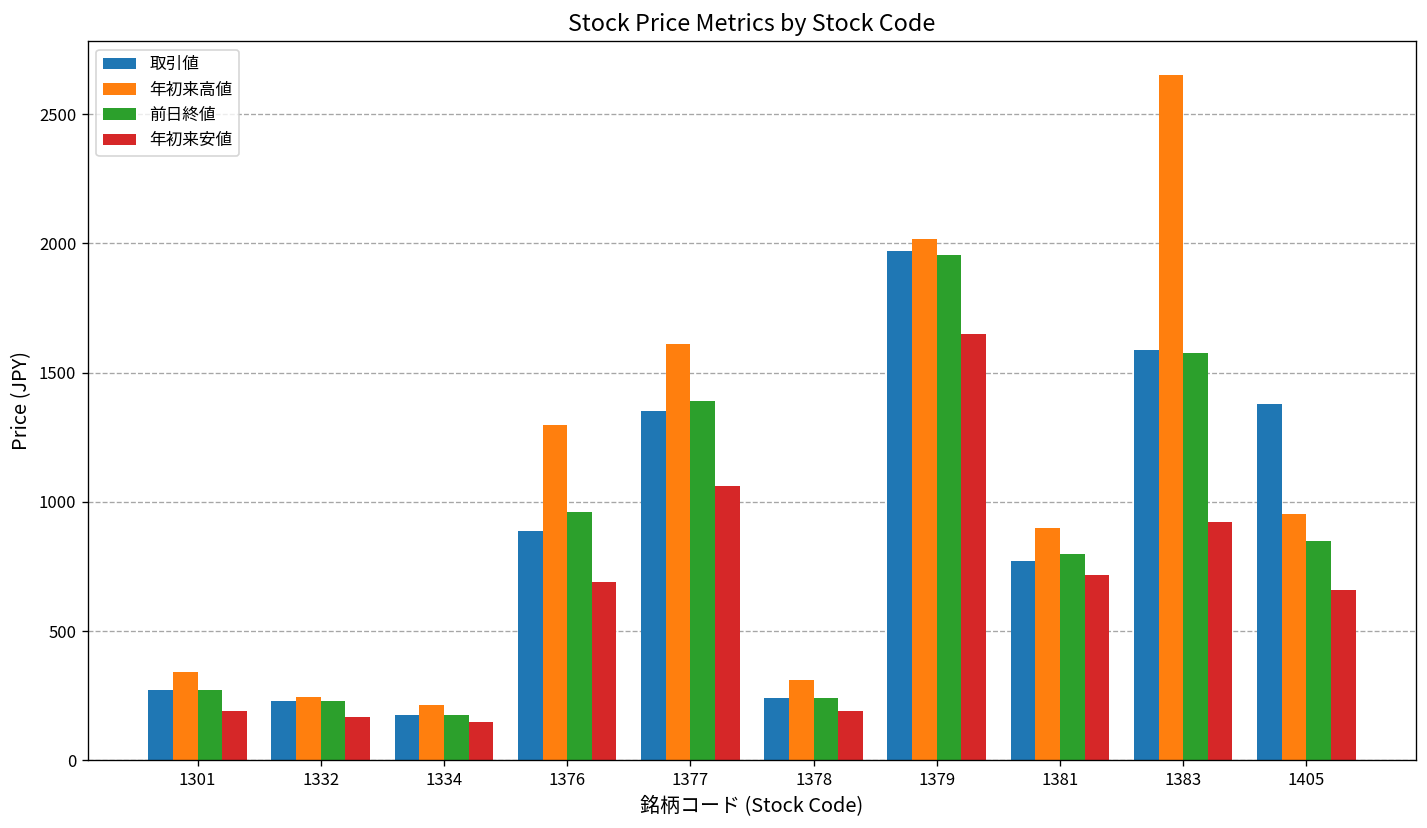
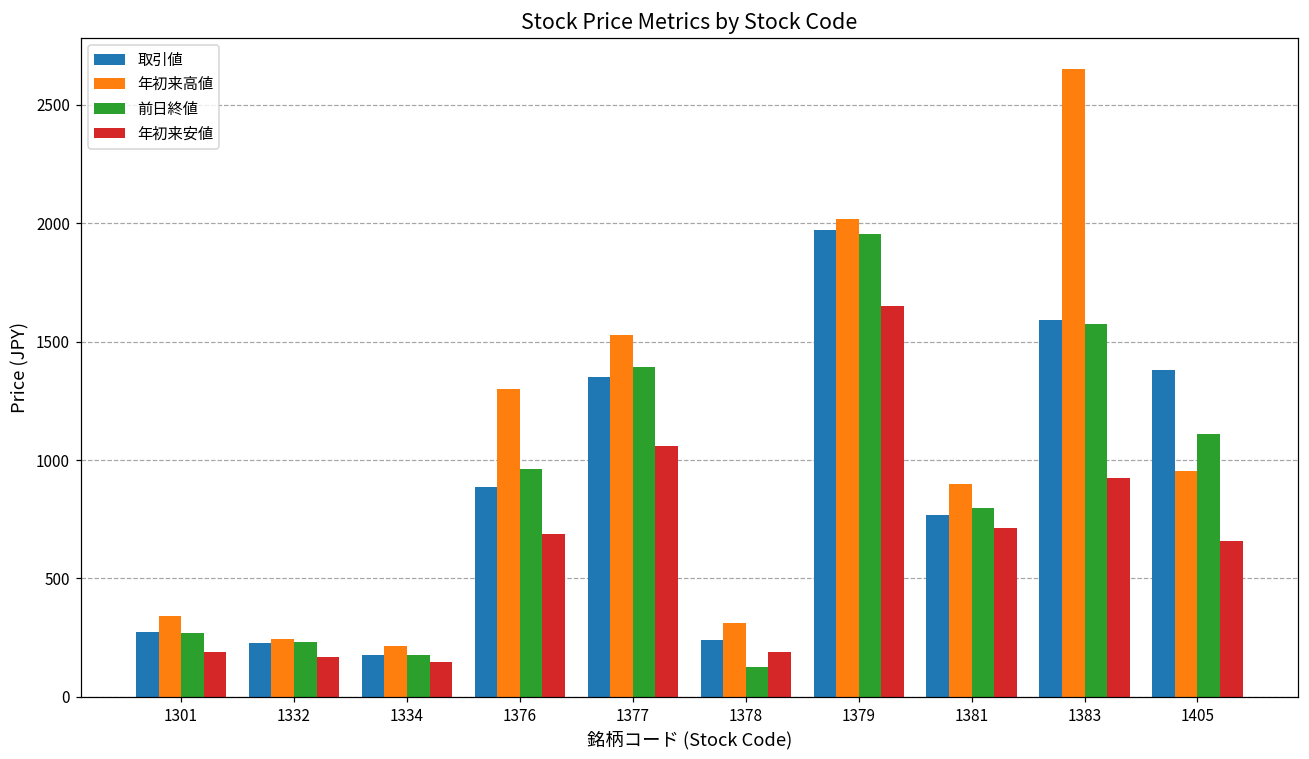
年初来高値, 1377: 1610 -> 1530
前日終値, 1378: 240 -> 130
前日終値, 1405: 850 -> 1110
